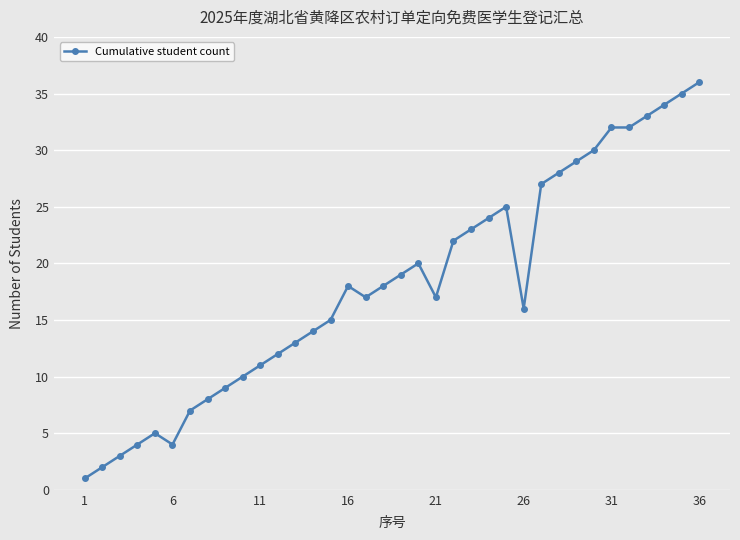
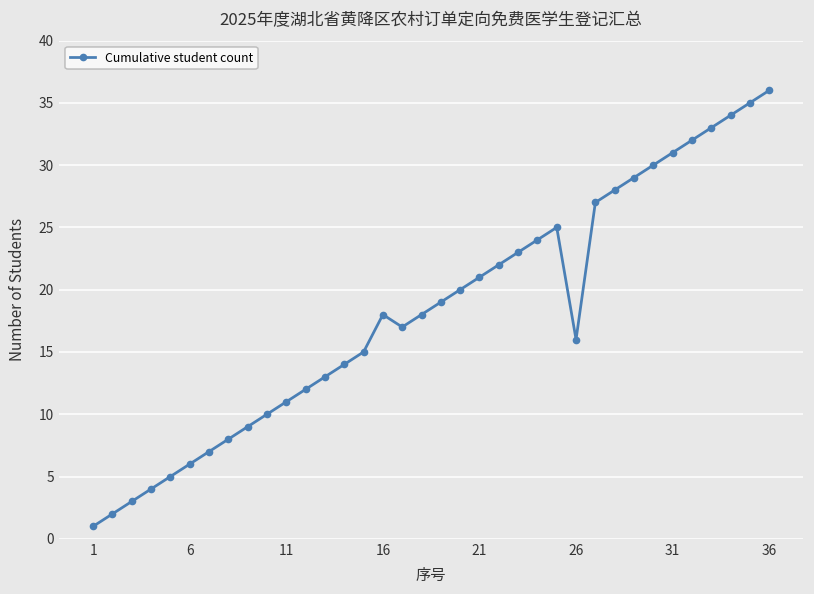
6: 4 -> 6
21: 17 -> 21
31: 32 -> 31
